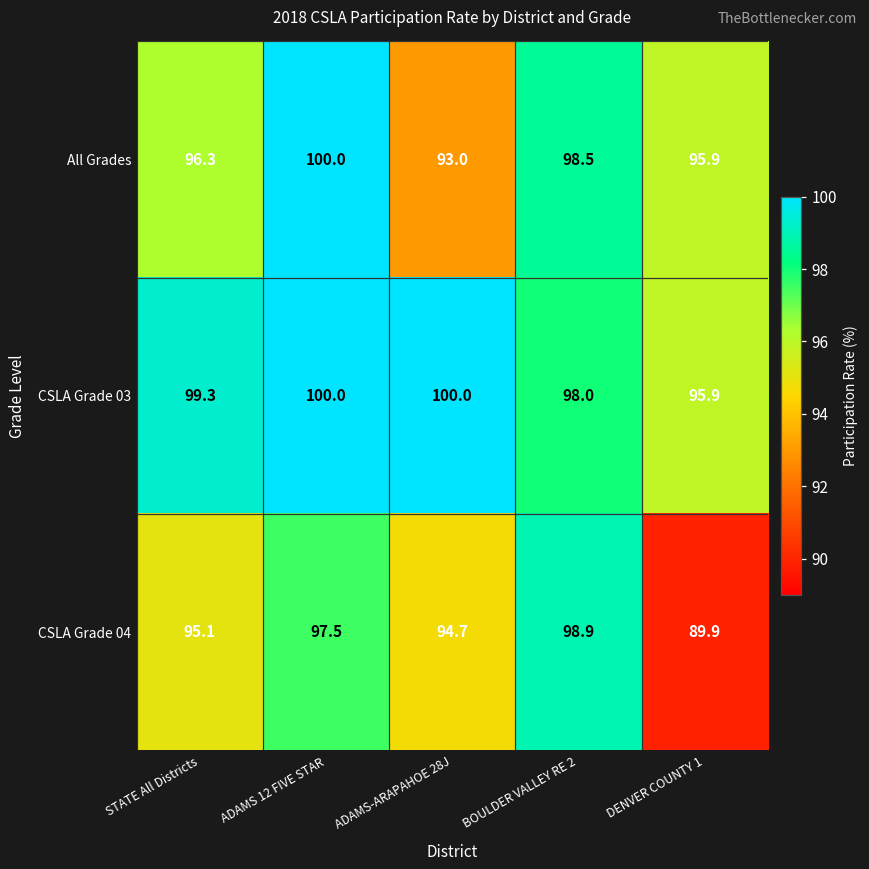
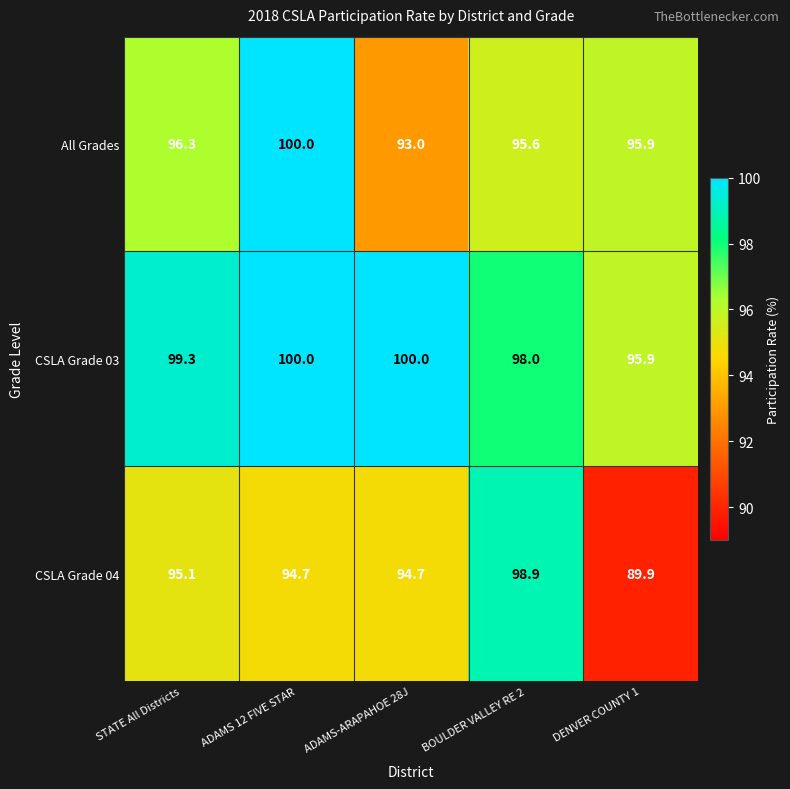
All Grades, BOULDER VALLEY RE 2: 98.5 -> 95.6
CSLA Grade 04, ADAMS 12 FIVE STAR: 97.5 -> 94.7
